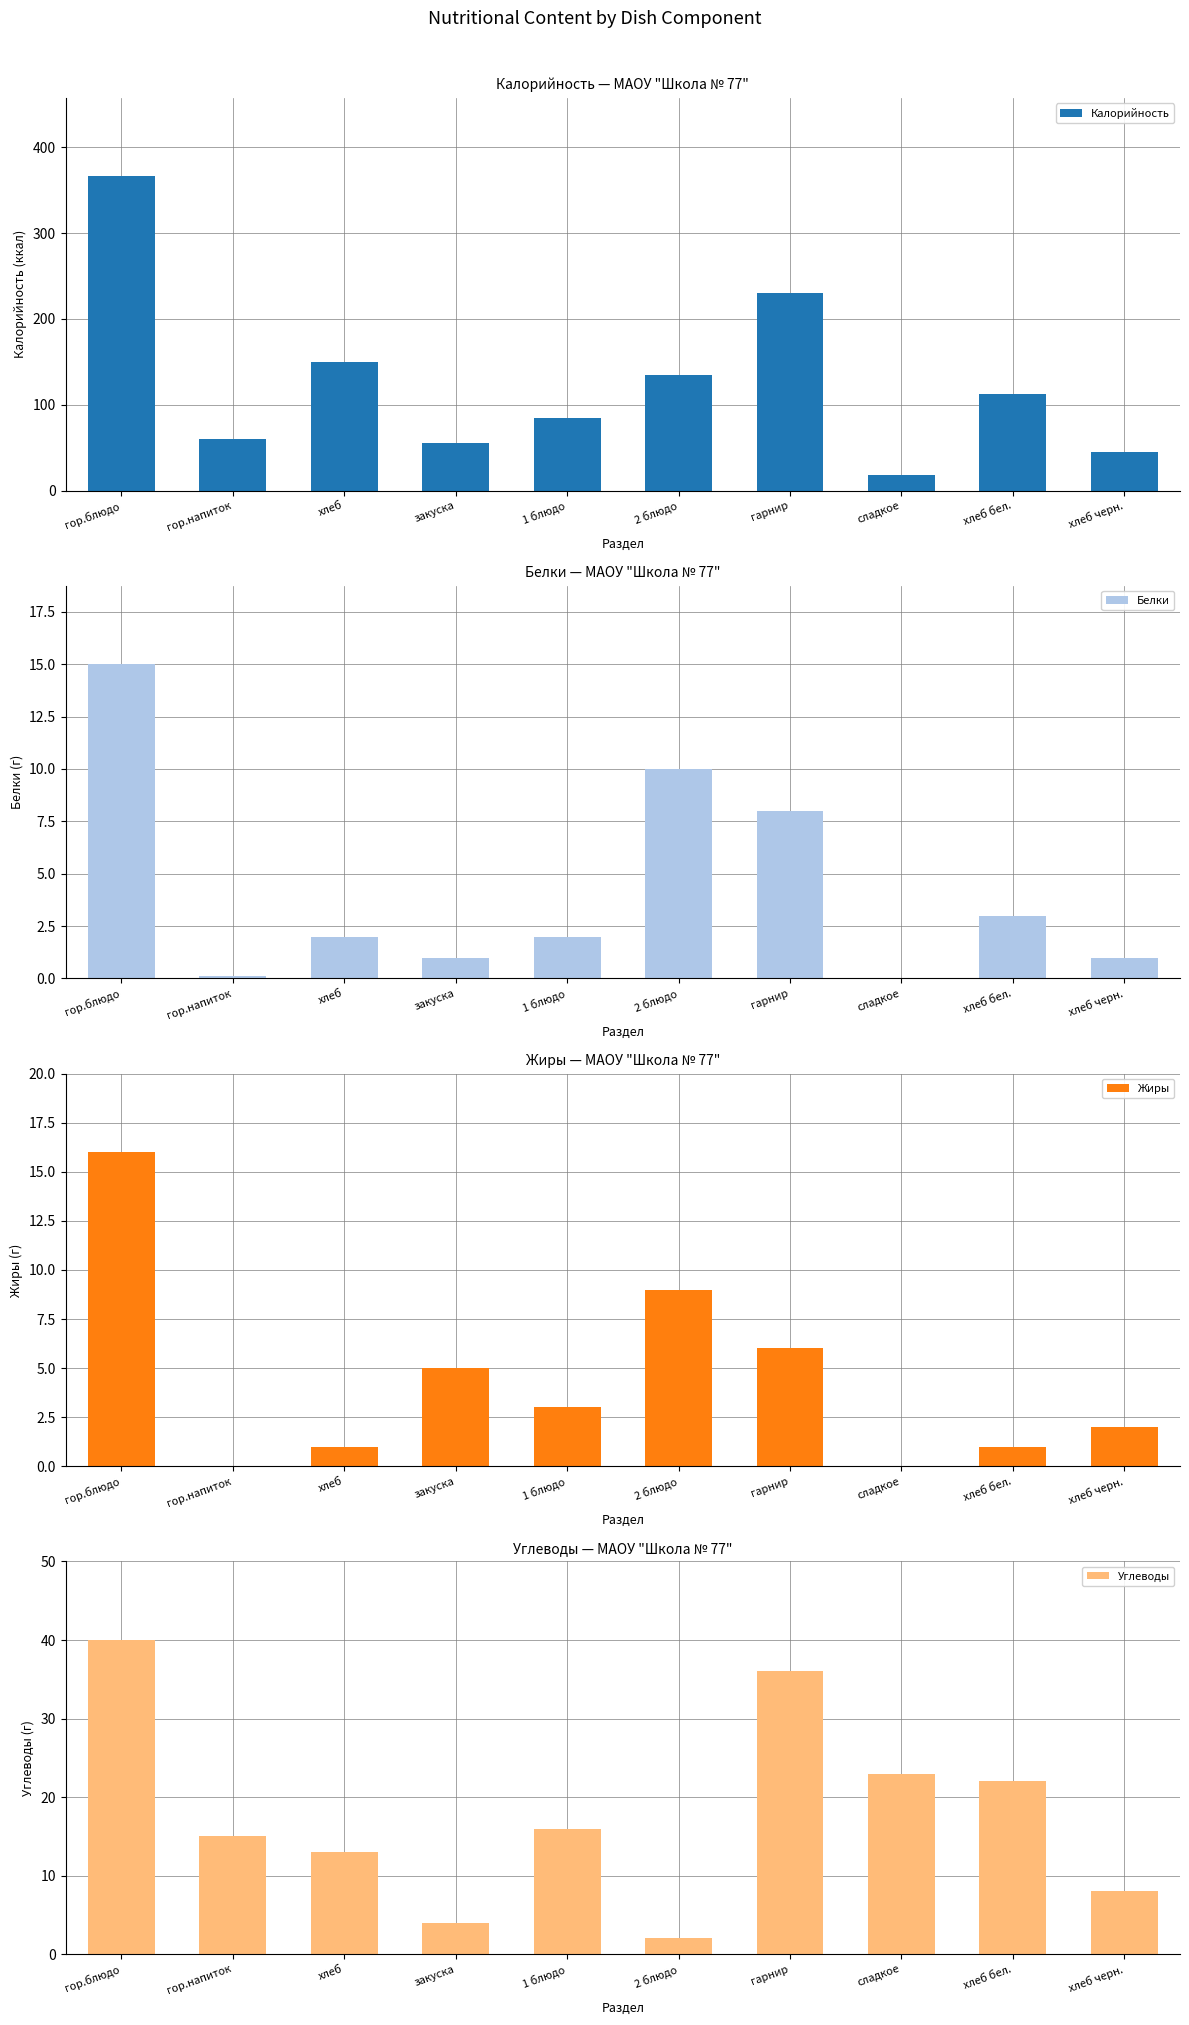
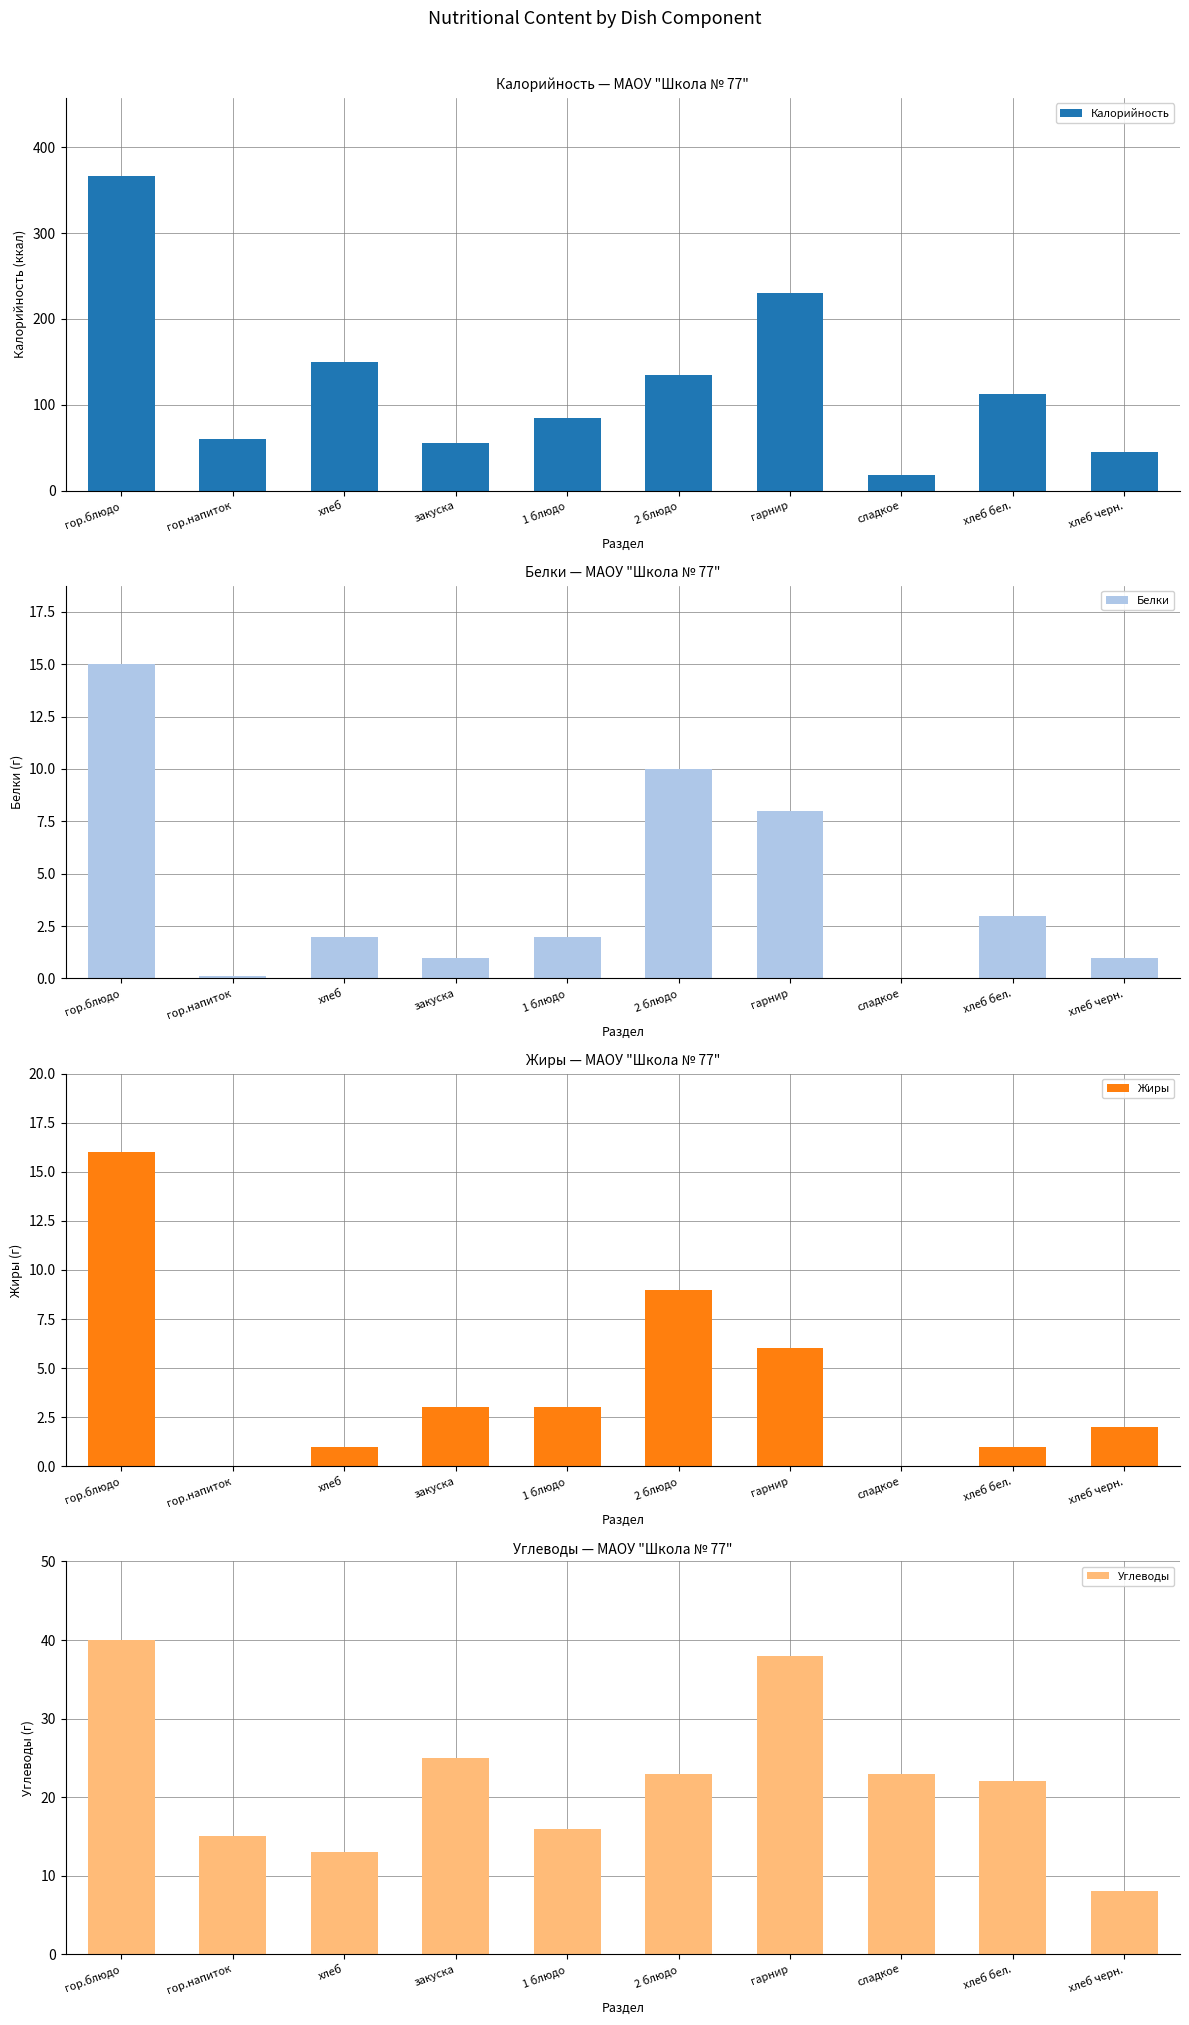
Жиры — МАОУ "Школа № 77", закуска: 5 -> 3
Углеводы — МАОУ "Школа № 77", закуска: 4 -> 25
Углеводы — МАОУ "Школа № 77", 2 блюдо: 2 -> 23
Углеводы — МАОУ "Школа № 77", гарнир: 36 -> 38
